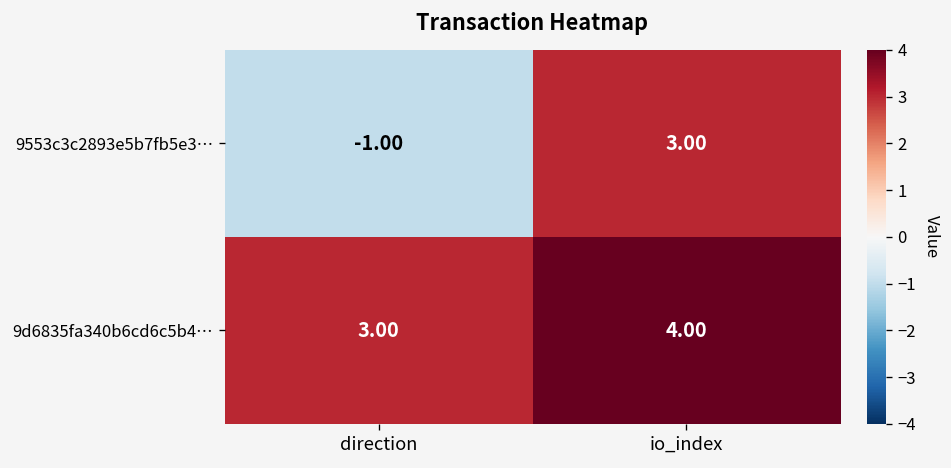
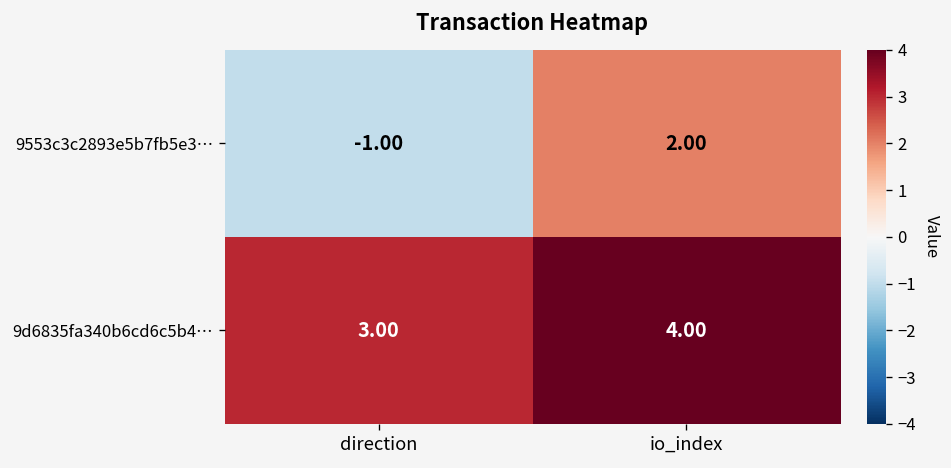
9553c3c2893e5b7fb5e3…, io_index: 3.00 -> 2.00
